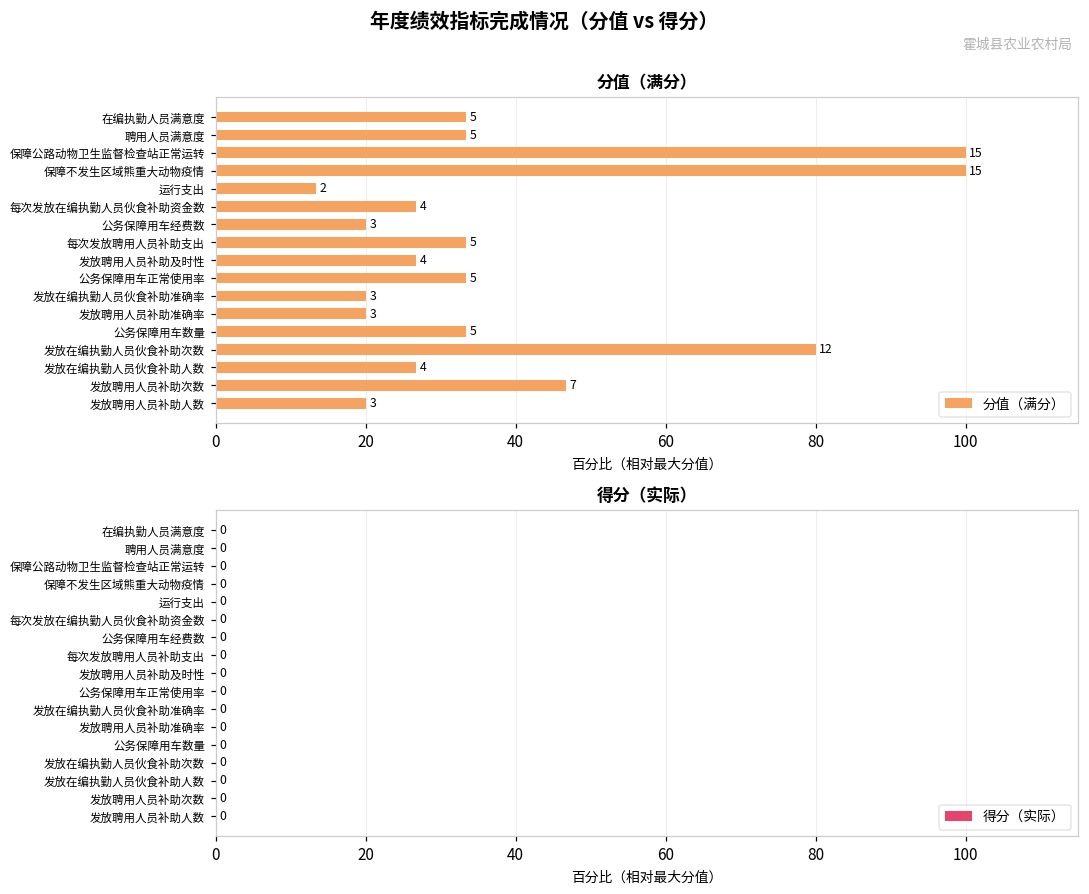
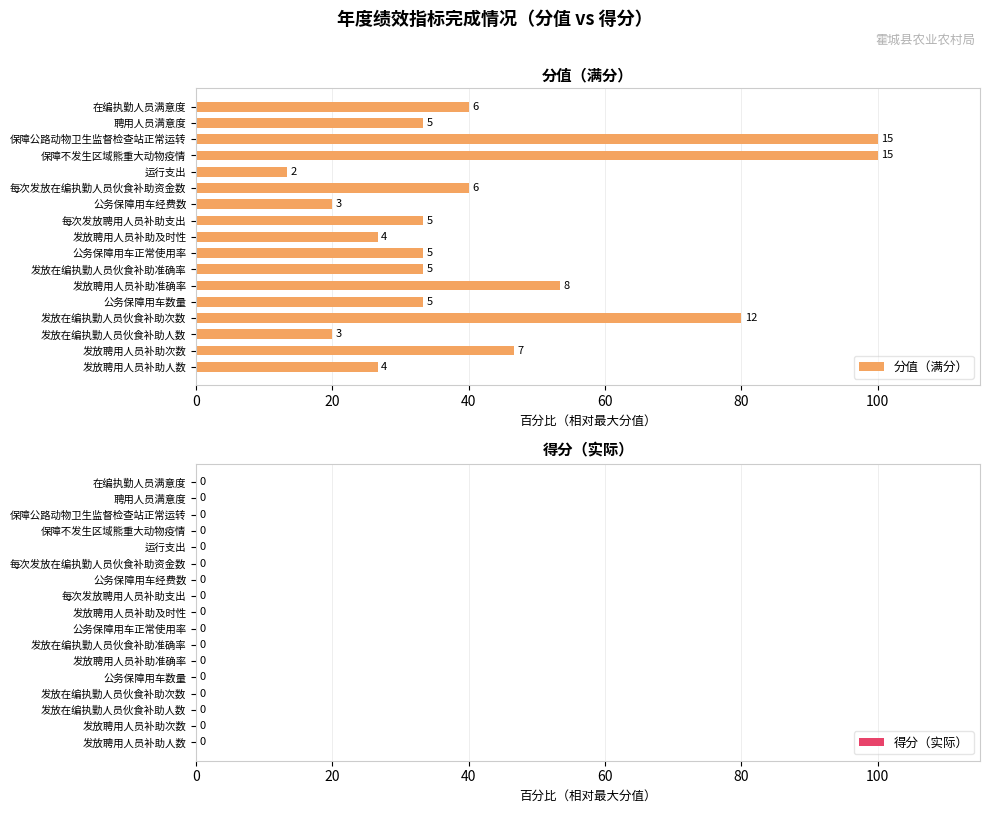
分值（满分）, 在编执勤人员满意度: 5 -> 6
分值（满分）, 每次发放在编执勤人员伙食补助资金数: 4 -> 6
分值（满分）, 发放在编执勤人员伙食补助准确率: 3 -> 5
分值（满分）, 发放聘用人员补助准确率: 3 -> 8
分值（满分）, 发放在编执勤人员伙食补助人数: 4 -> 3
分值（满分）, 发放聘用人员补助人数: 3 -> 4
